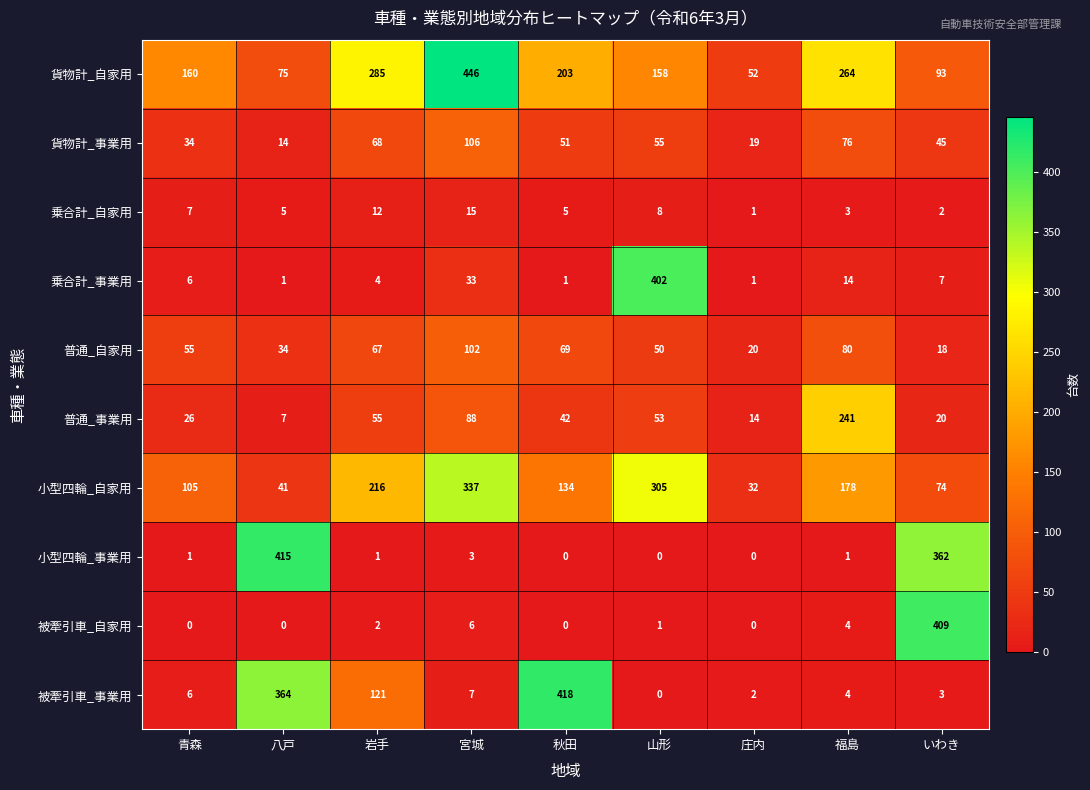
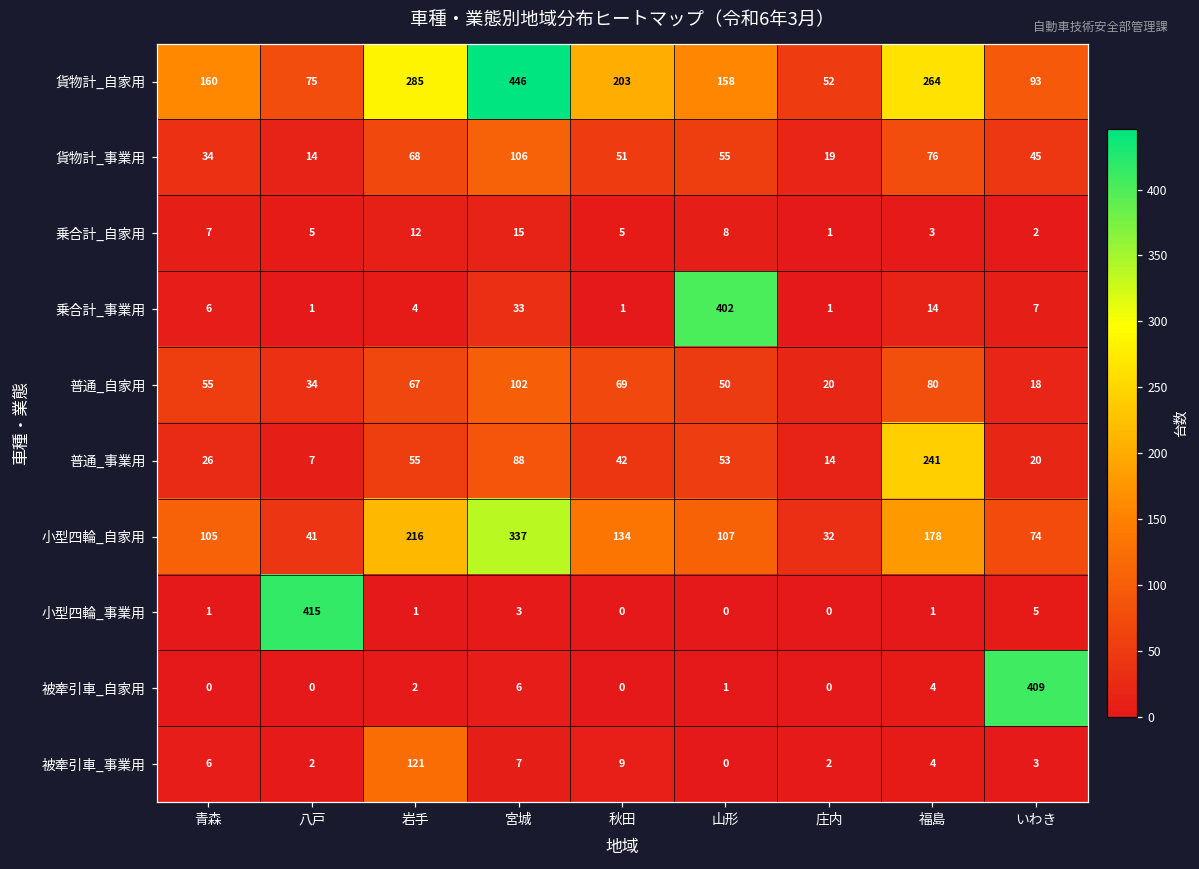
小型四輪_自家用, 山形: 305 -> 107
小型四輪_事業用, いわき: 362 -> 5
被牽引車_事業用, 八戸: 364 -> 2
被牽引車_事業用, 秋田: 418 -> 9
